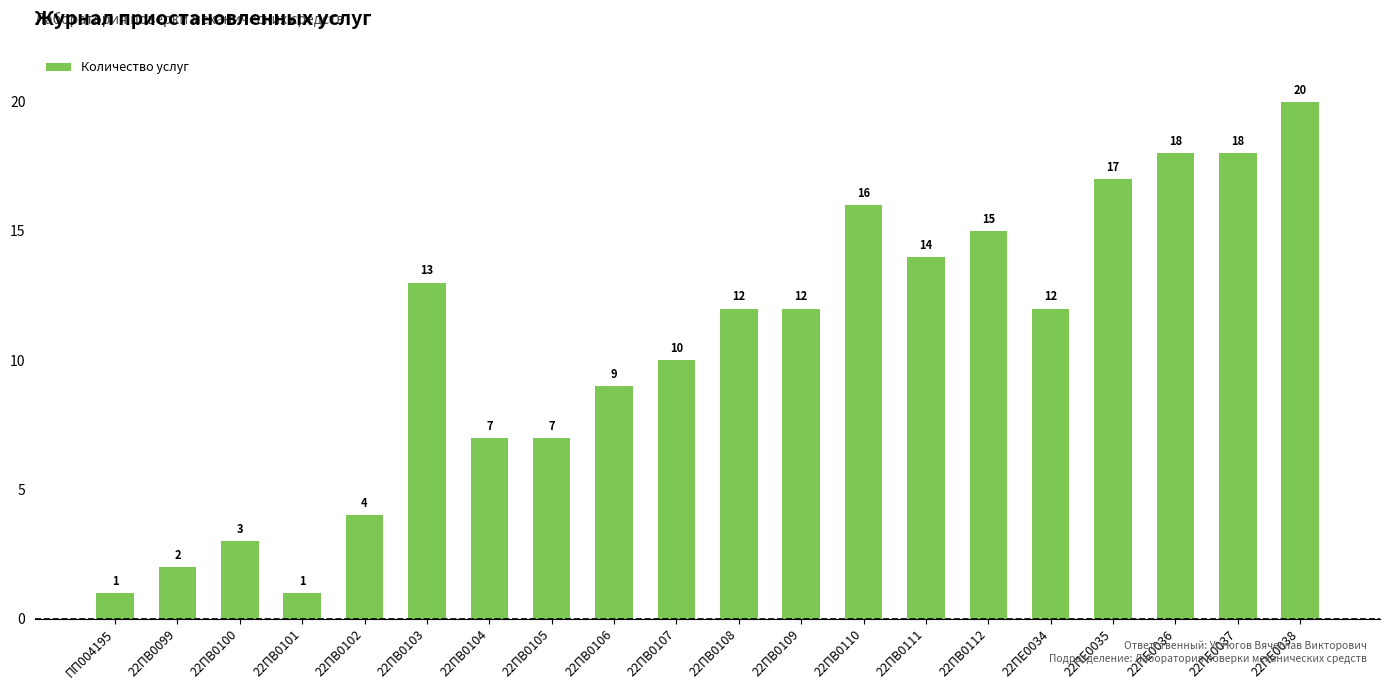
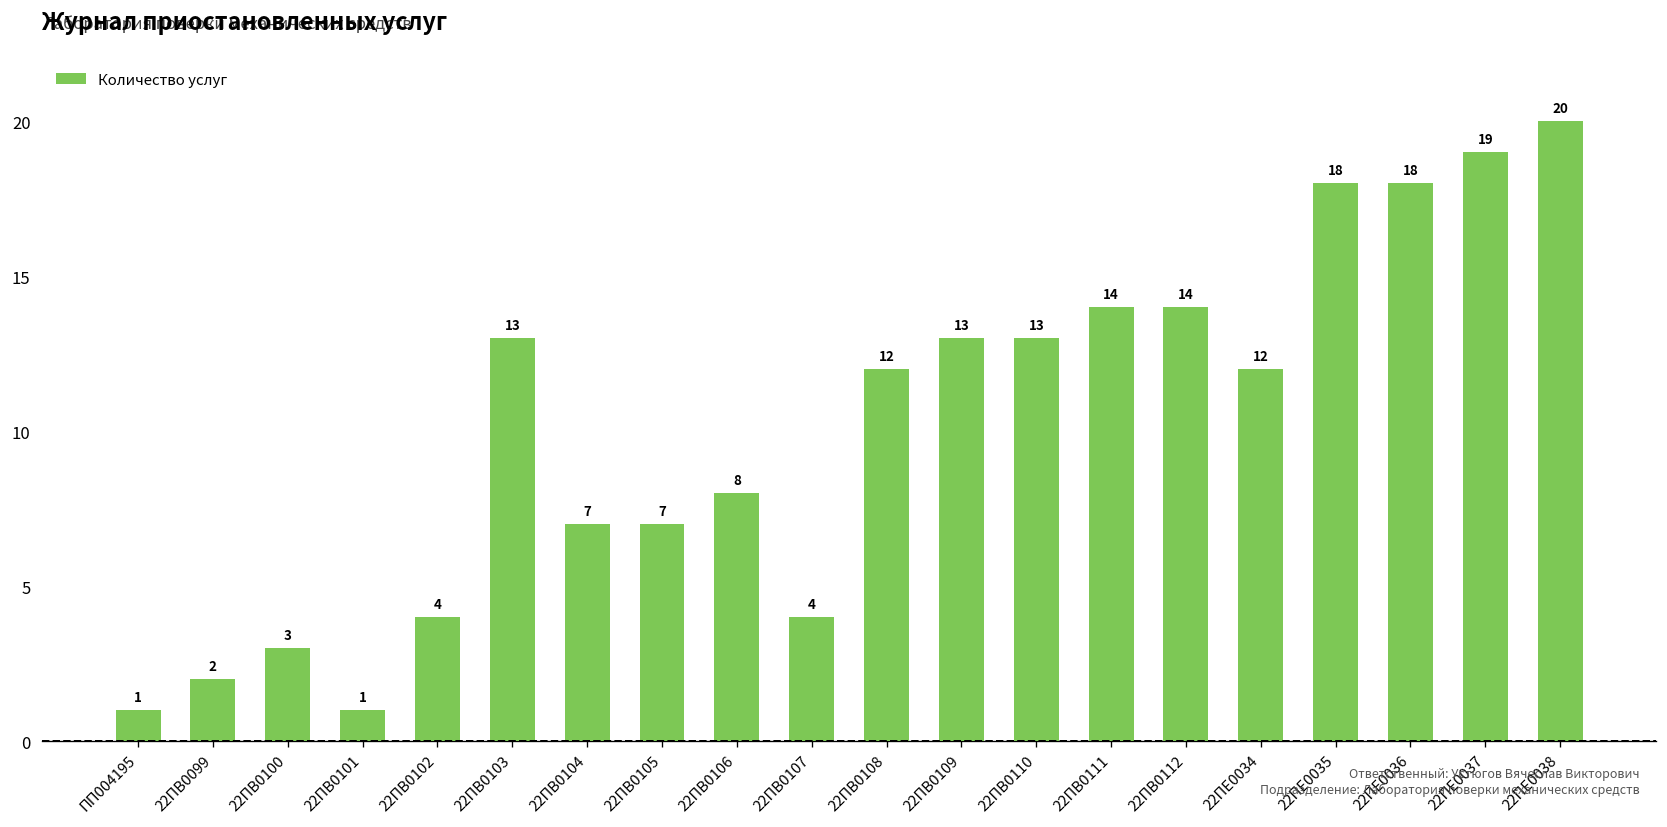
22ПВ0106: 9 -> 8
22ПВ0107: 10 -> 4
22ПВ0109: 12 -> 13
22ПВ0110: 16 -> 13
22ПВ0112: 15 -> 14
22ПЕ0035: 17 -> 18
22ПЕ0037: 18 -> 19
